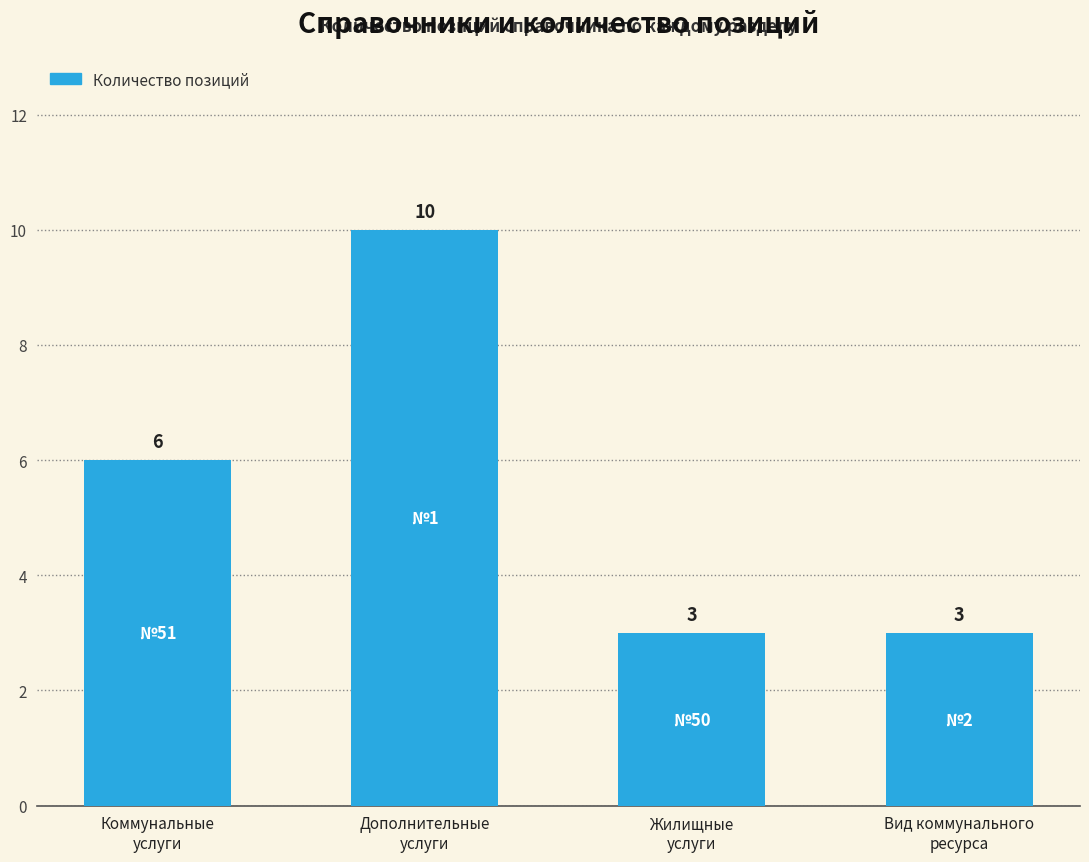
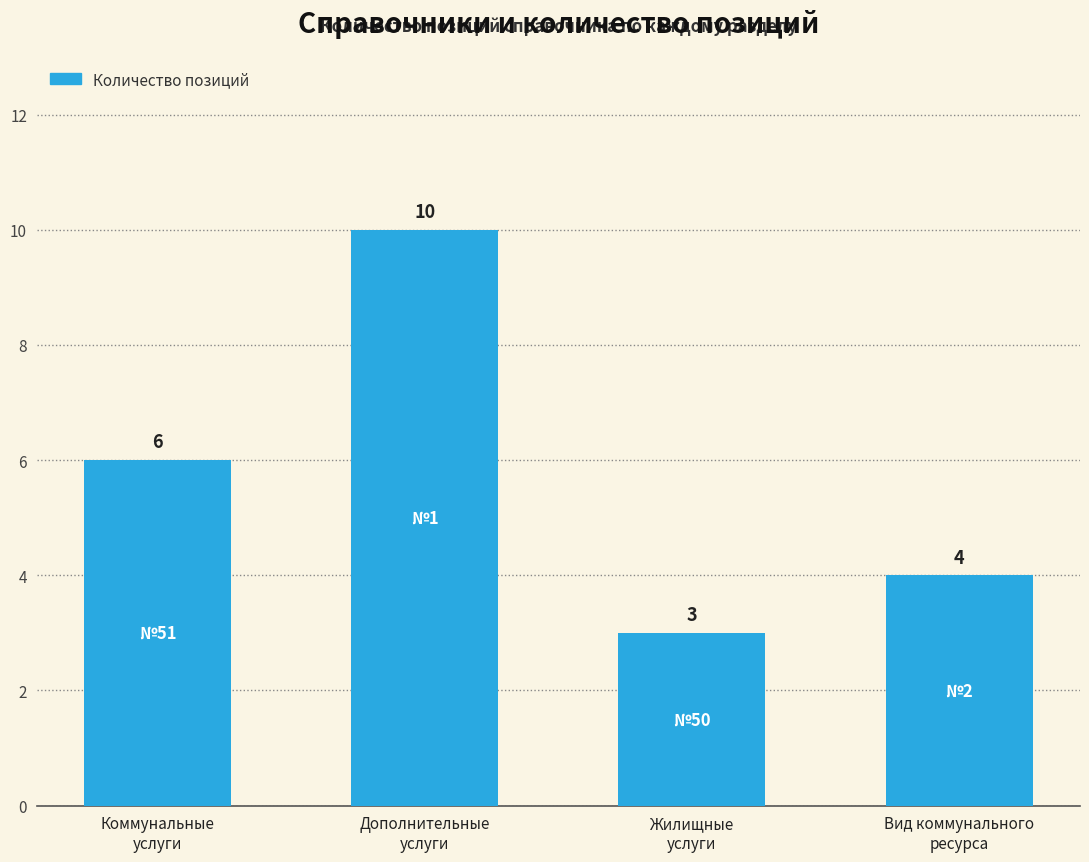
Вид коммунального ресурса: 3 -> 4
